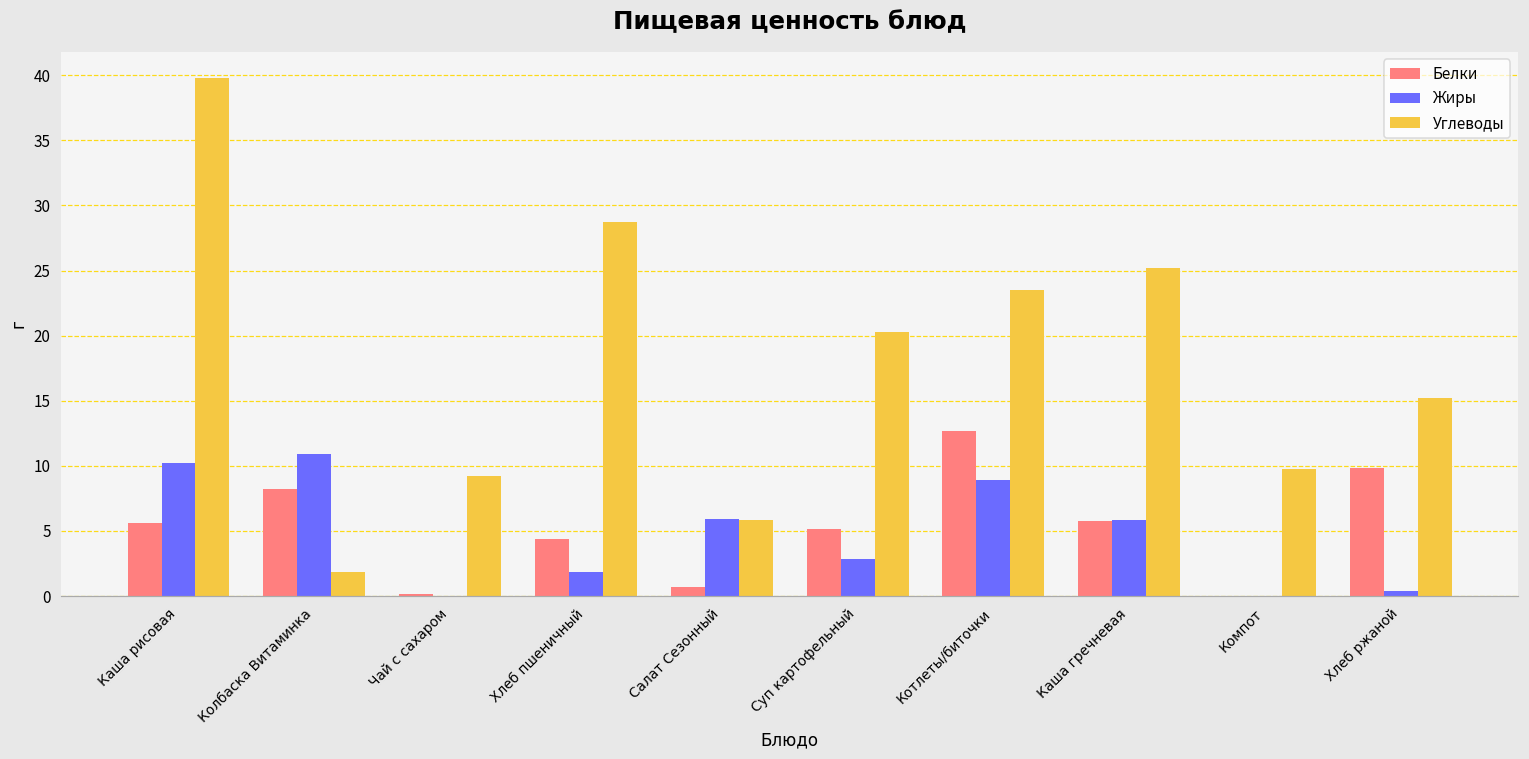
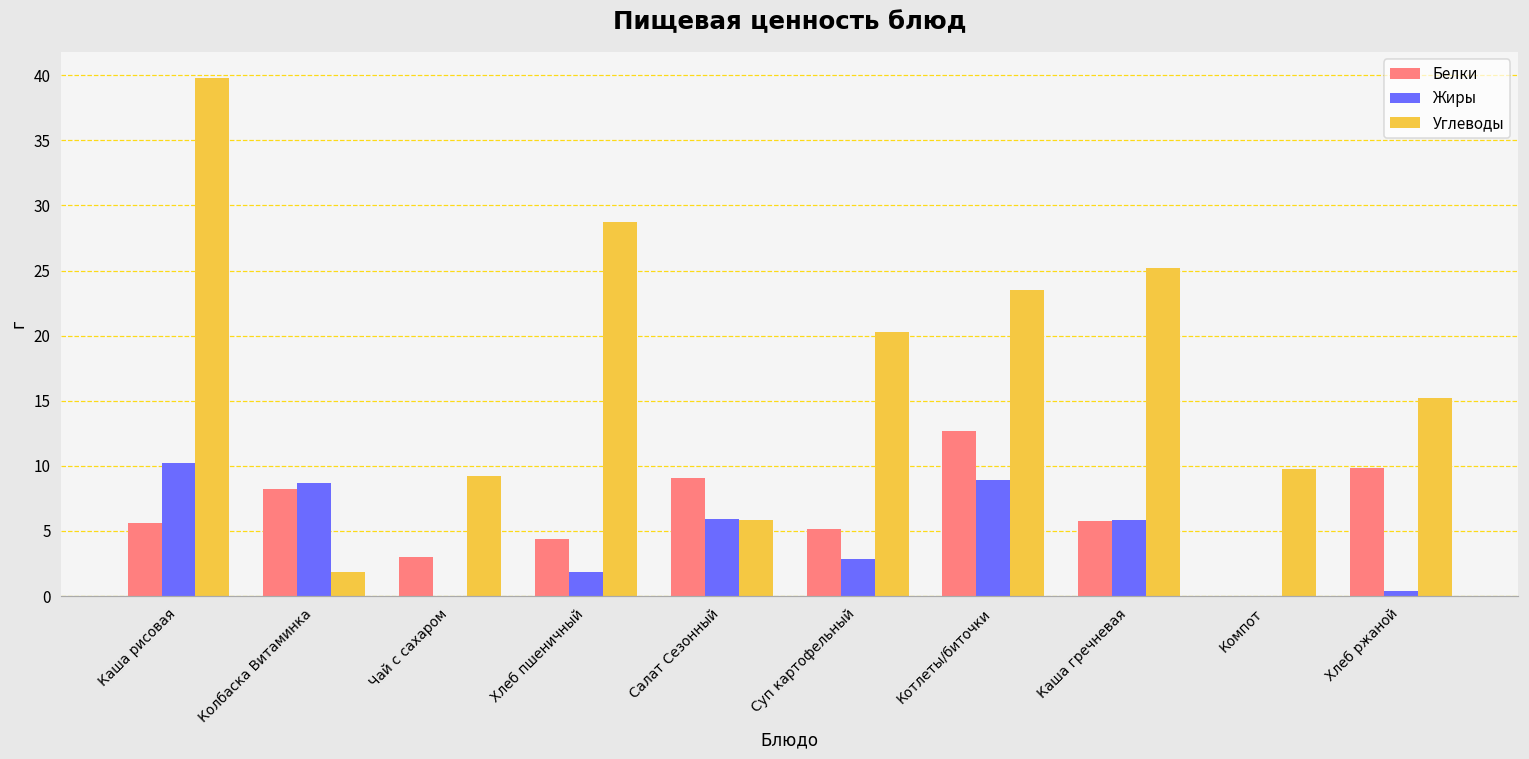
Жиры, Колбаска Витаминка: 10.9 -> 8.7
Белки, Чай с сахаром: 0.2 -> 3.0
Белки, Салат Сезонный: 0.7 -> 9.1
